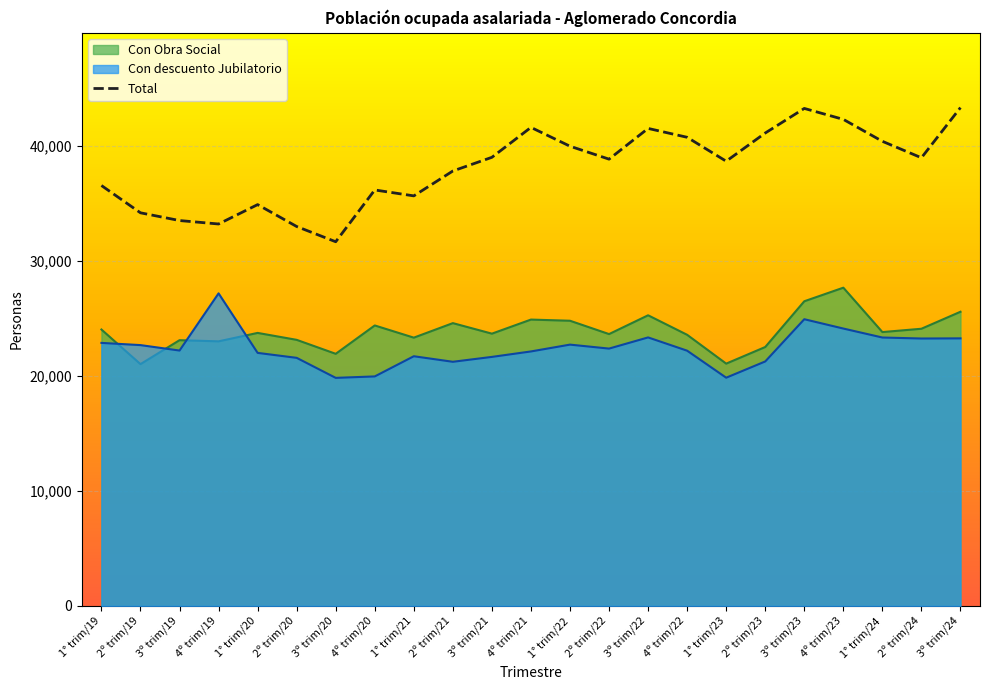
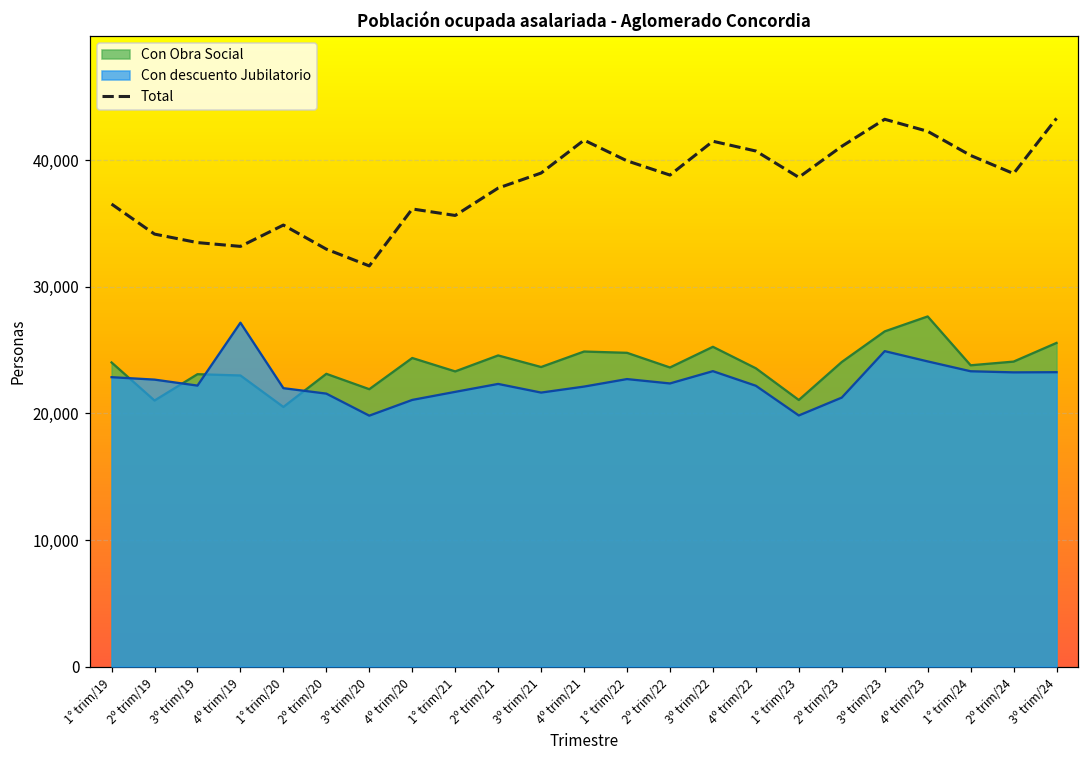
Con Obra Social, 1° trim/20: 23,700 -> 20,500
Con descuento Jubilatorio, 4º trim/20: 20,000 -> 21,100
Con descuento Jubilatorio, 2º trim/21: 21,200 -> 22,300
Con Obra Social, 2º trim/23: 22,500 -> 24,100
